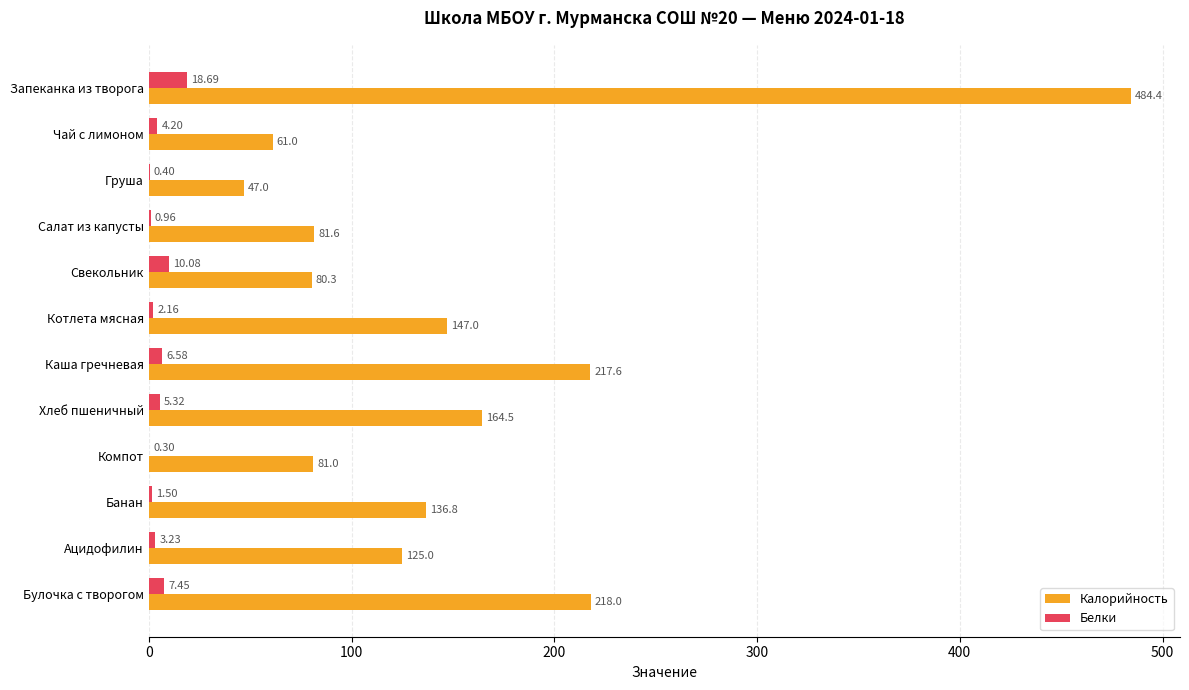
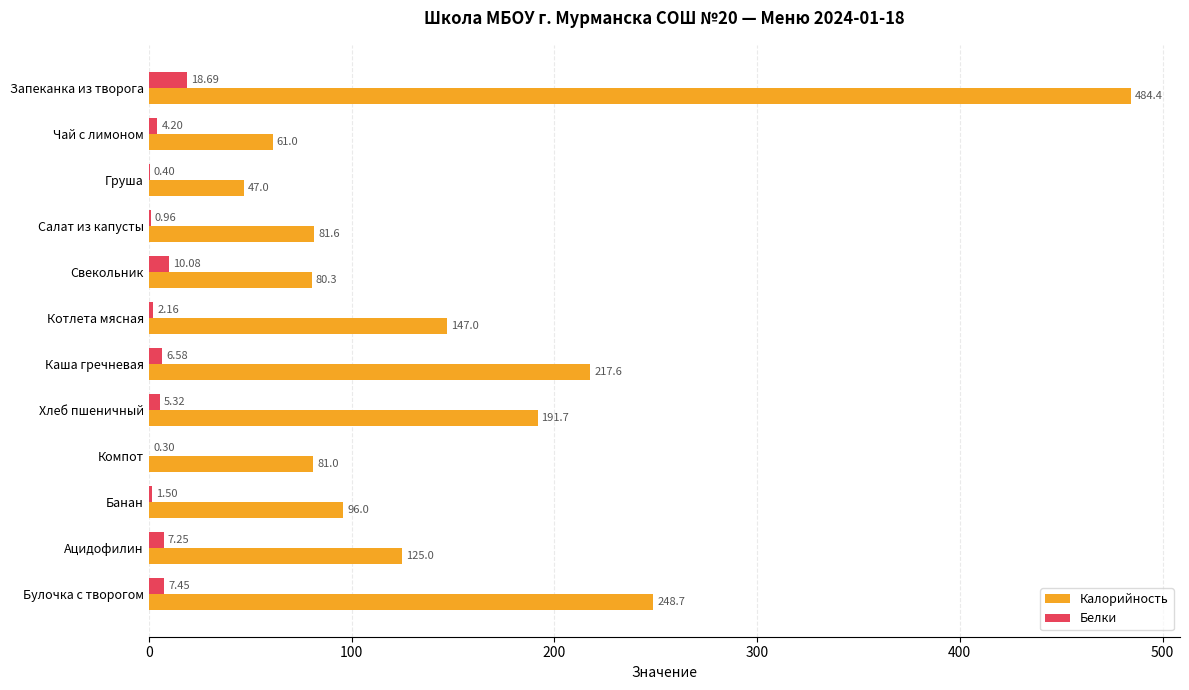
Калорийность, Хлеб пшеничный: 164.5 -> 191.7
Калорийность, Банан: 136.8 -> 96.0
Белки, Ацидофилин: 3.23 -> 7.25
Калорийность, Булочка с творогом: 218.0 -> 248.7
